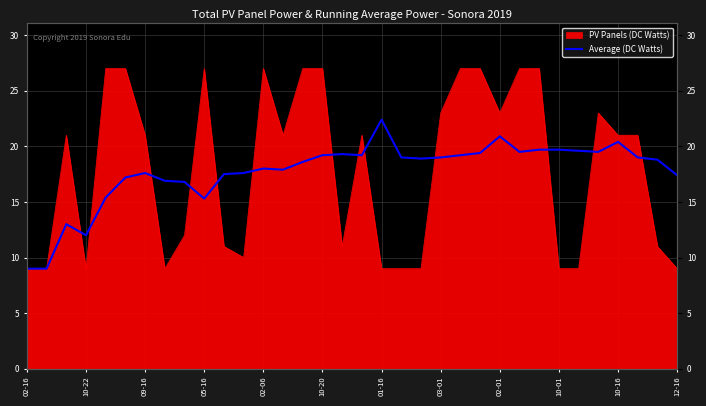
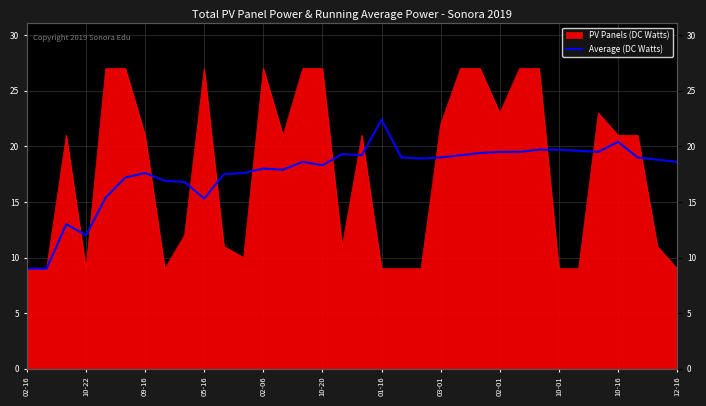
Average (DC Watts), 10-20: 19.2 -> 18.3
PV Panels (DC Watts), 03-01: 23 -> 22
Average (DC Watts), 02-01: 20.9 -> 19.5
Average (DC Watts), 12-16: 17.4 -> 18.6
